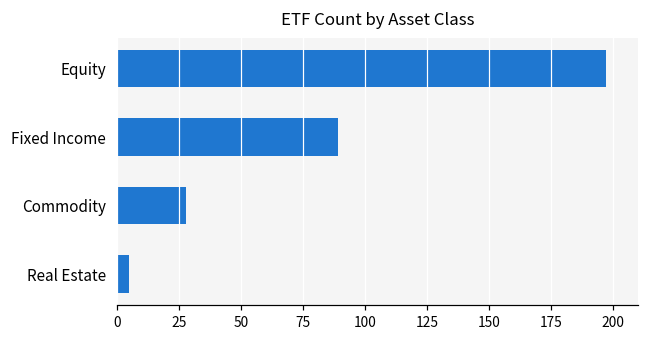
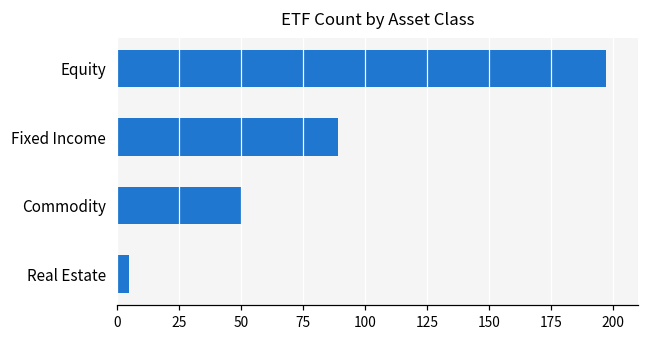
Commodity: 28 -> 50
